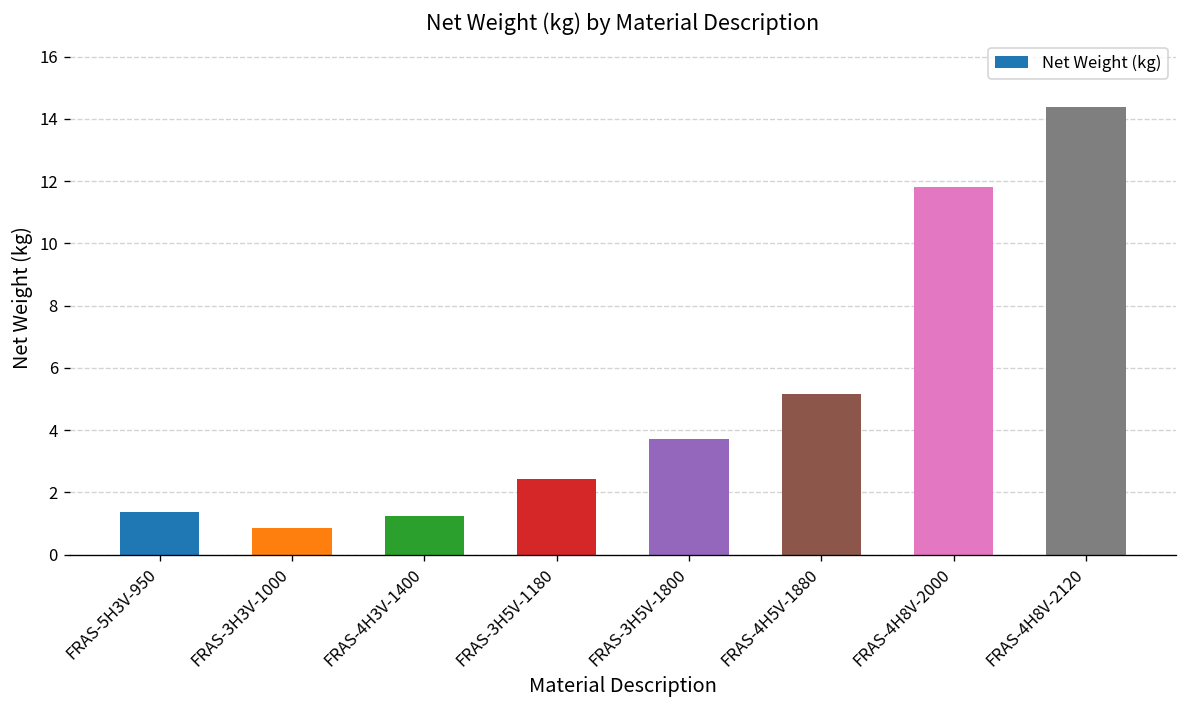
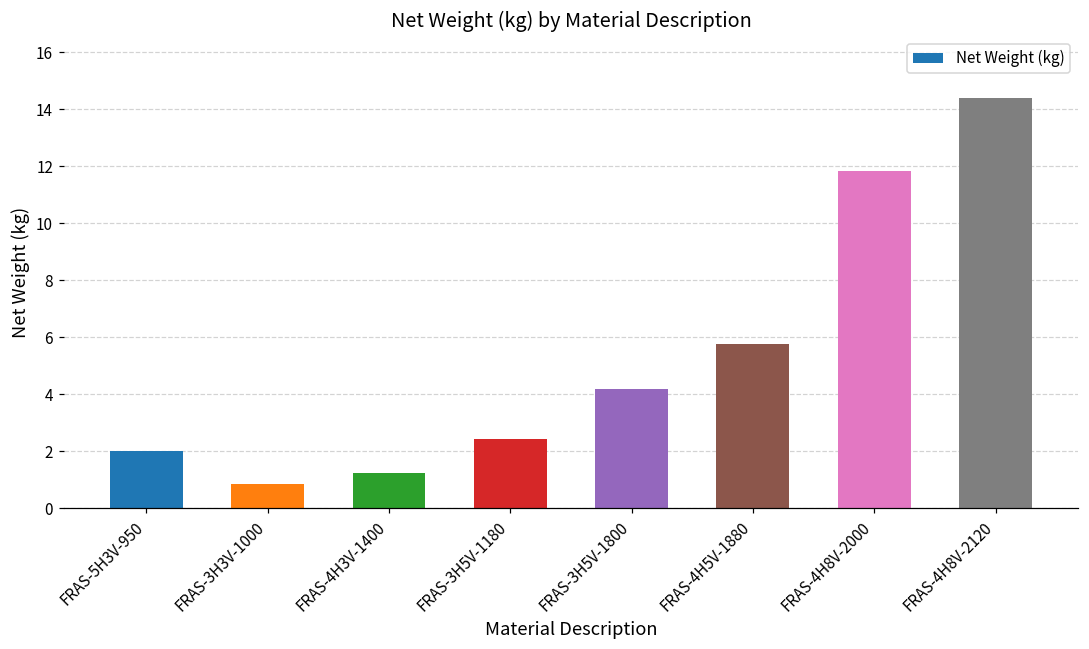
FRAS-5H3V-950: 1.4 -> 2.0
FRAS-3H5V-1800: 3.7 -> 4.2
FRAS-4H5V-1880: 5.2 -> 5.8
